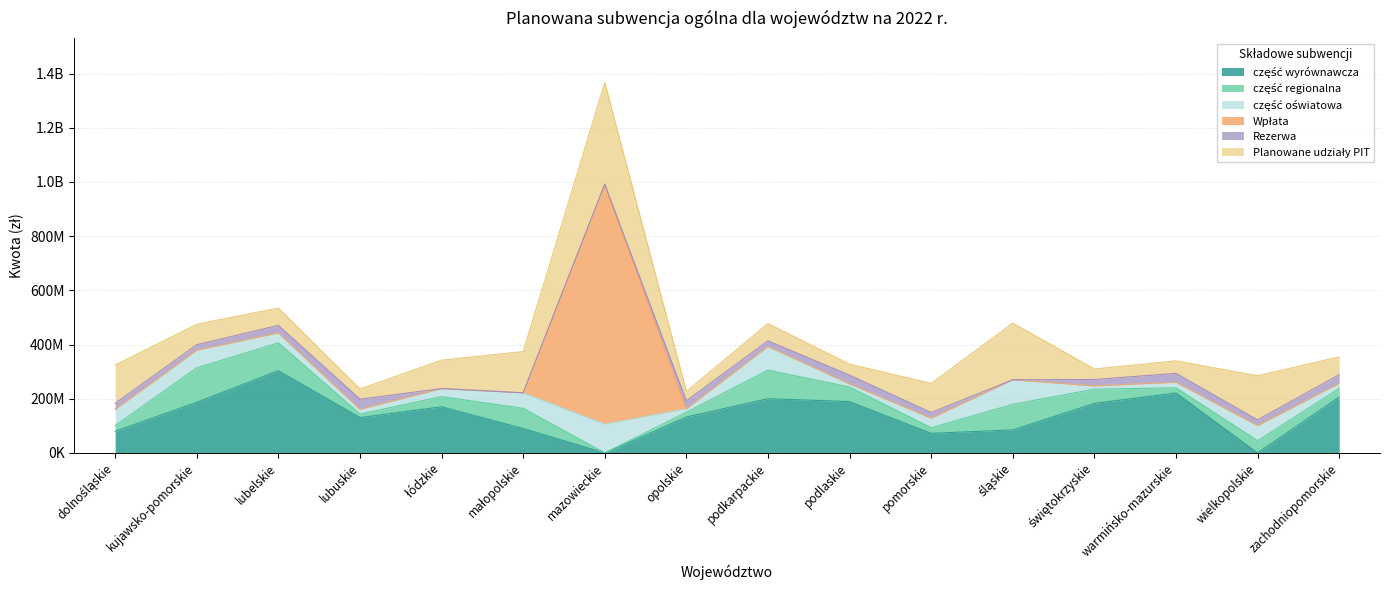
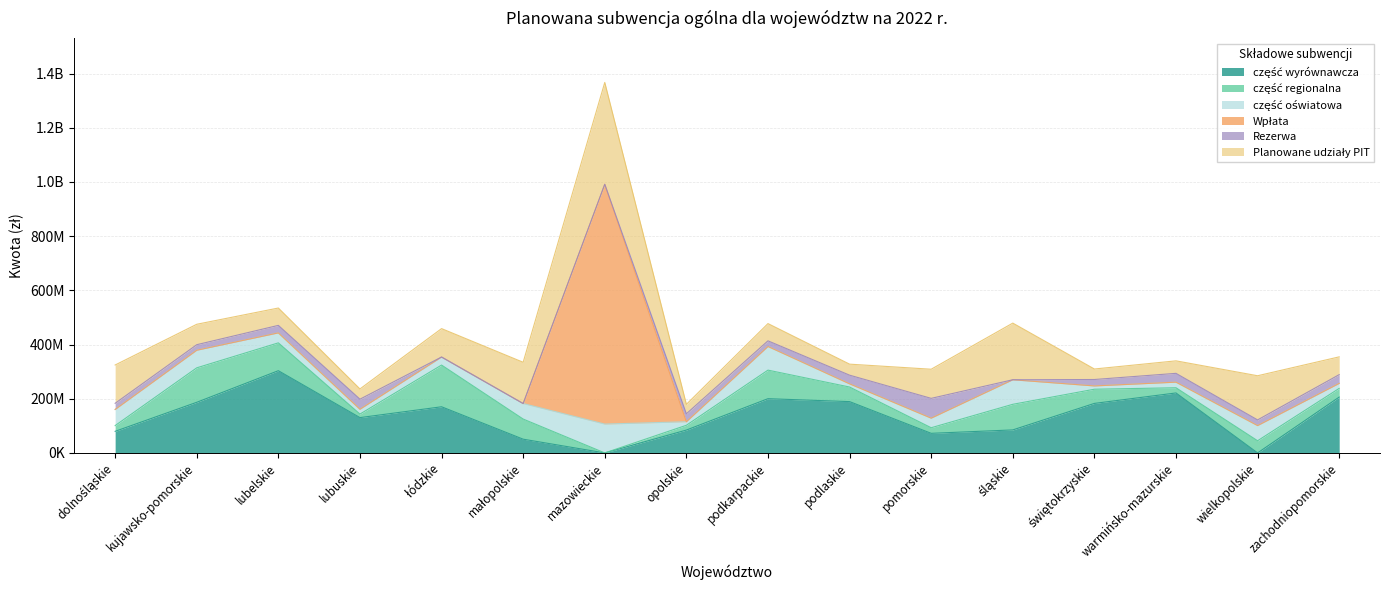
część regionalna, łódzkie: 40000000 -> 150000000
część wyrównawcza, małopolskie: 90000000 -> 50000000
część wyrównawcza, opolskie: 130000000 -> 80000000
Rezerwa, pomorskie: 20000000 -> 70000000
